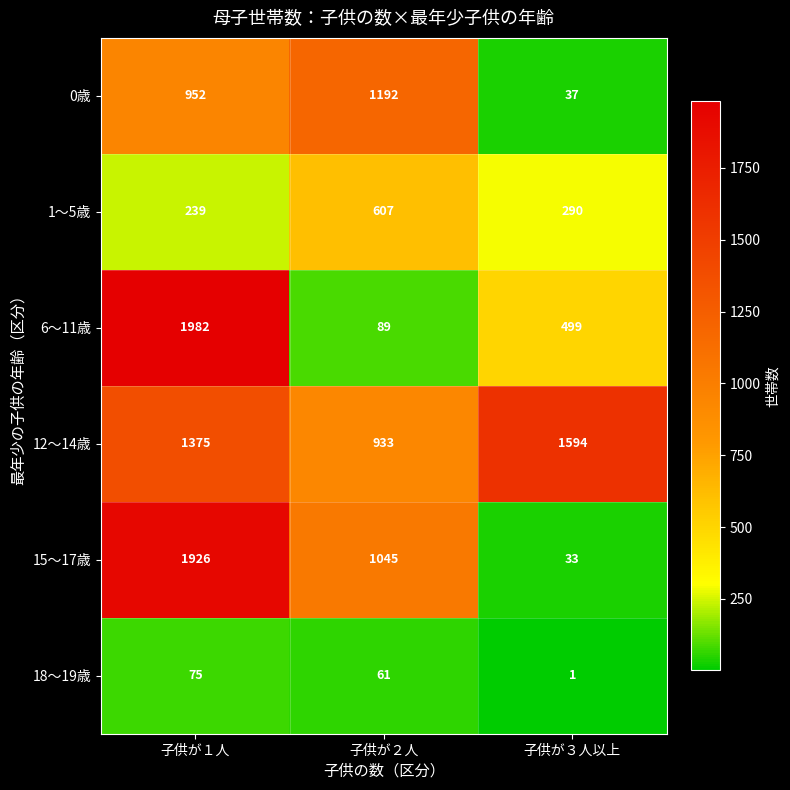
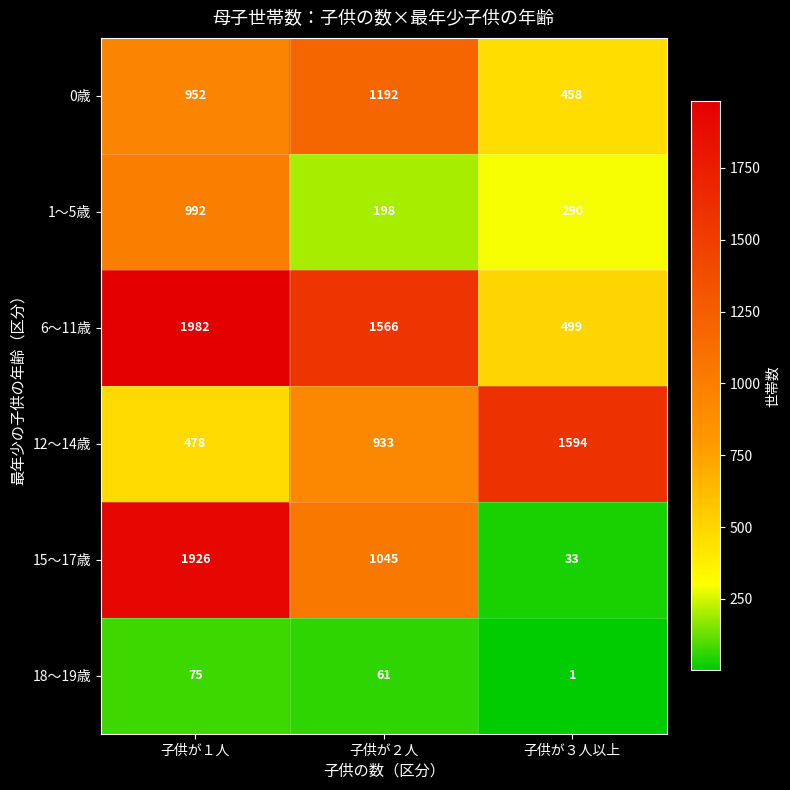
0歳, 子供が３人以上: 37 -> 458
1～5歳, 子供が１人: 239 -> 992
1～5歳, 子供が２人: 607 -> 198
6～11歳, 子供が２人: 89 -> 1566
12～14歳, 子供が１人: 1375 -> 478
